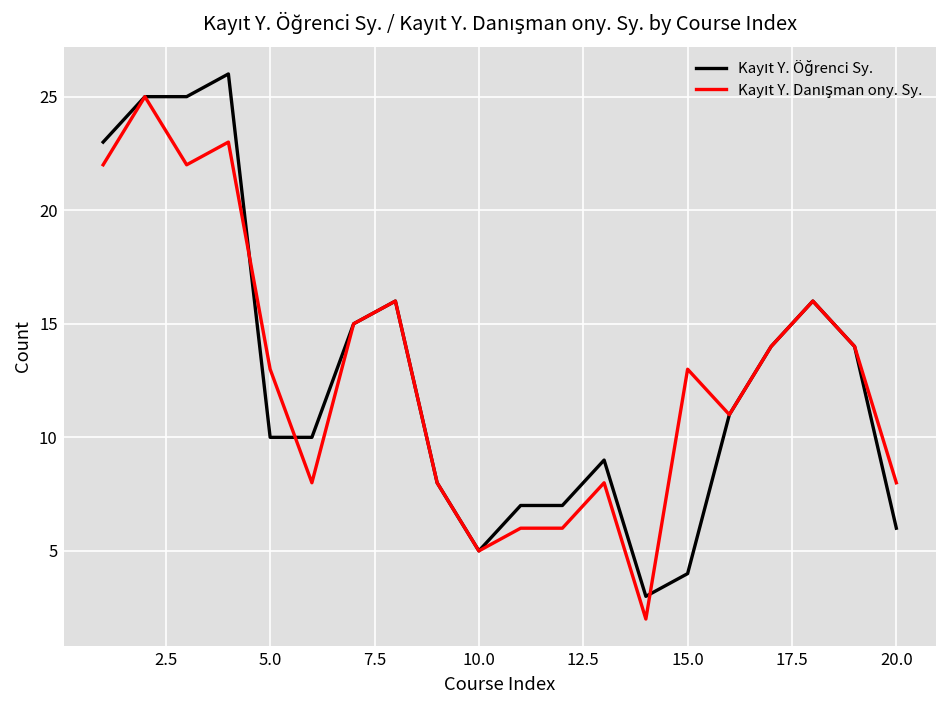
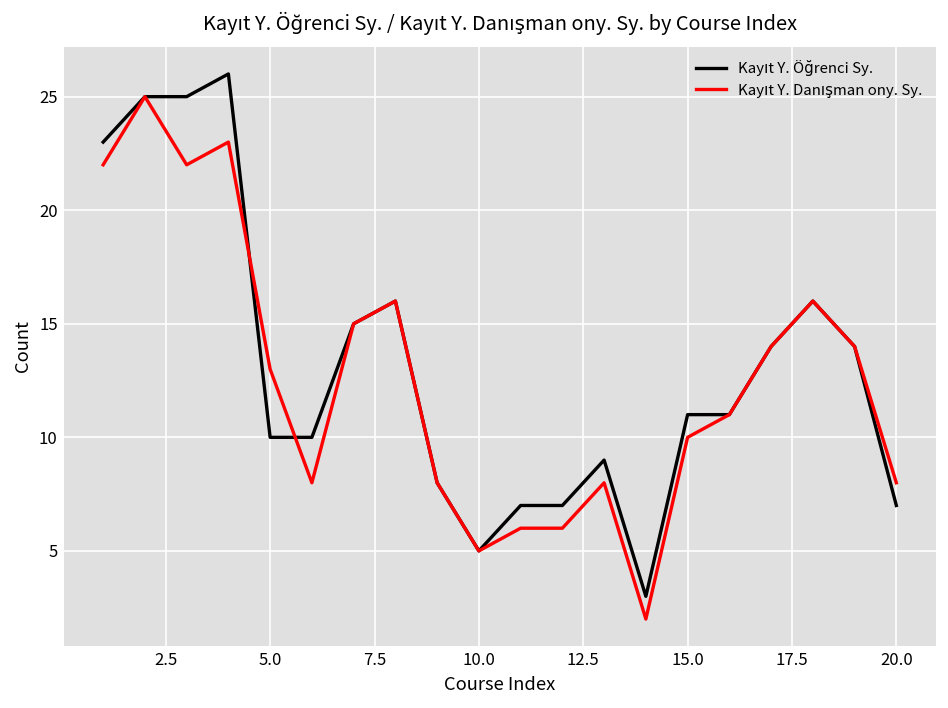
Kayıt Y. Öğrenci Sy., 15.0: 4 -> 11
Kayıt Y. Danışman ony. Sy., 15.0: 13 -> 10
Kayıt Y. Öğrenci Sy., 20.0: 6 -> 7
